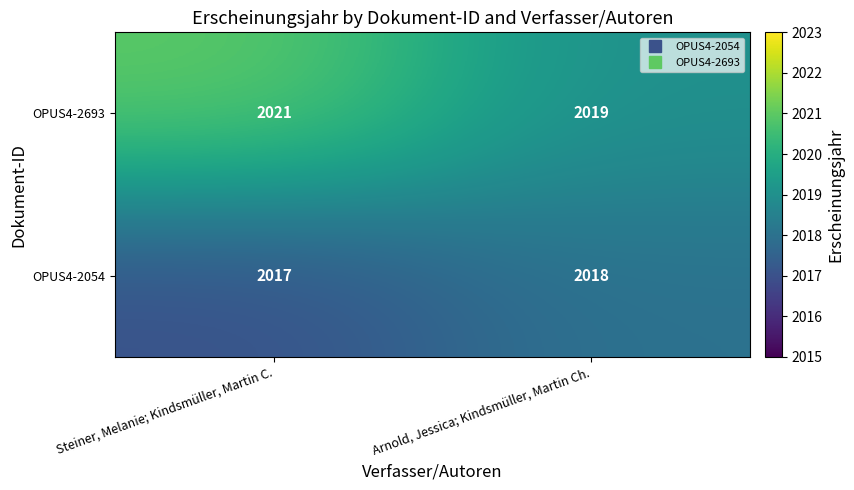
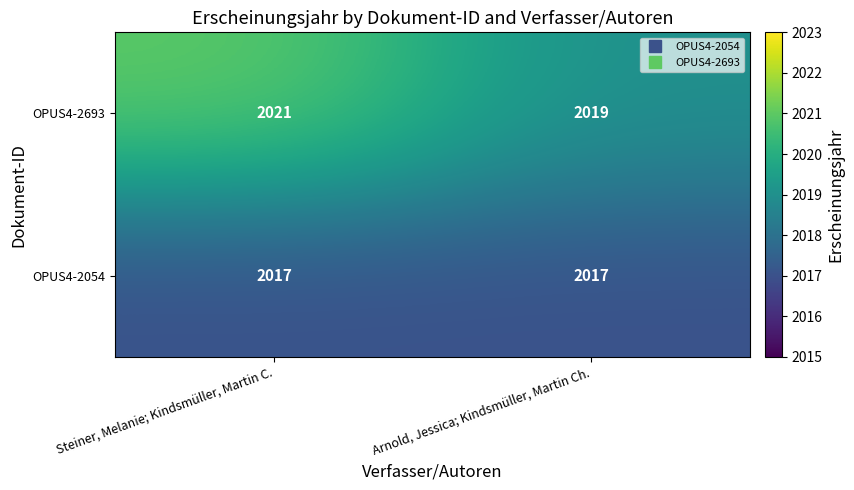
OPUS4-2054, Arnold, Jessica; Kindsmüller, Martin Ch.: 2018 -> 2017
